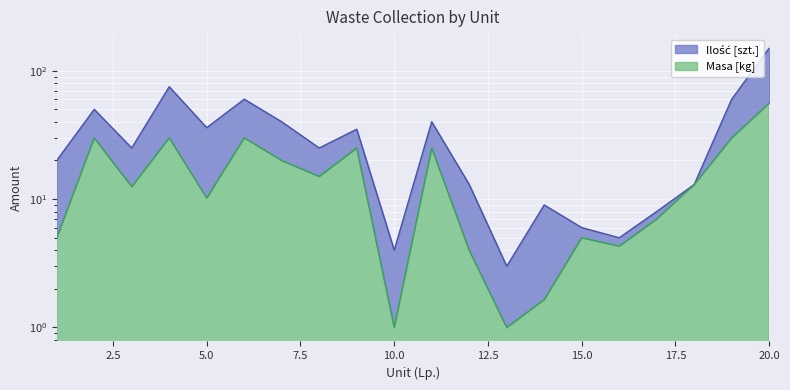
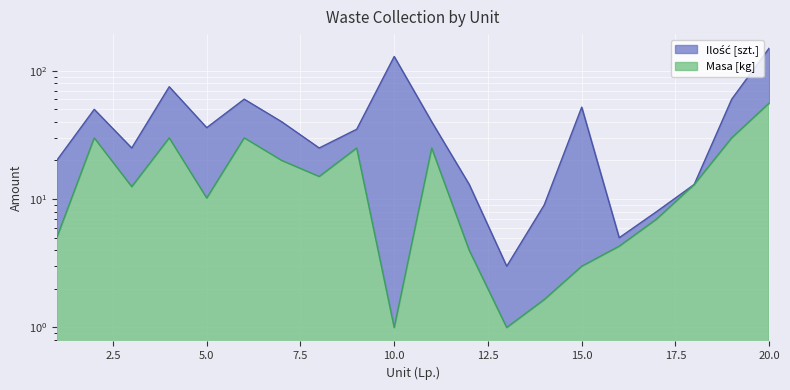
Ilość [szt.], 10.0: 4 -> 130
Ilość [szt.], 15.0: 6 -> 52
Masa [kg], 15.0: 5 -> 3
